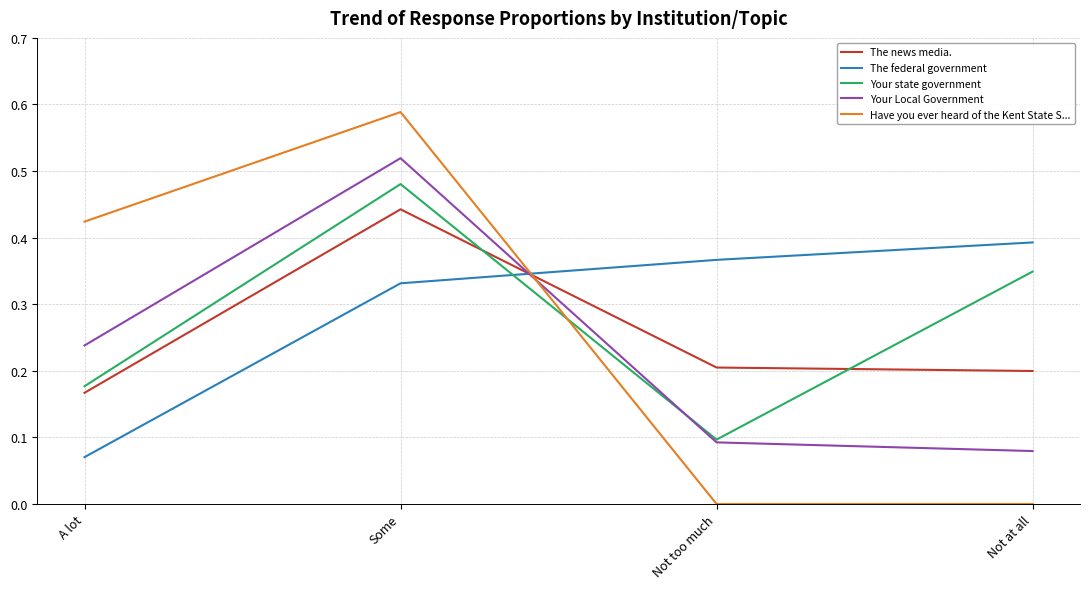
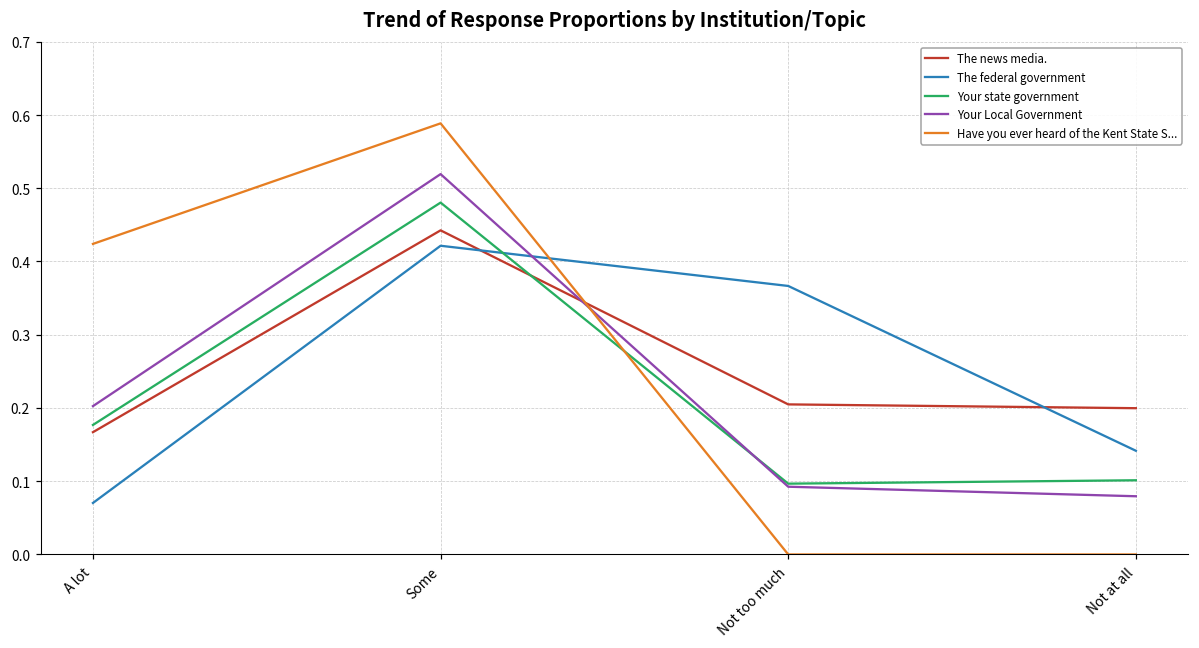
Your Local Government, A lot: 0.24 -> 0.20
The federal government, Some: 0.33 -> 0.42
The federal government, Not at all: 0.39 -> 0.14
Your state government, Not at all: 0.35 -> 0.10
